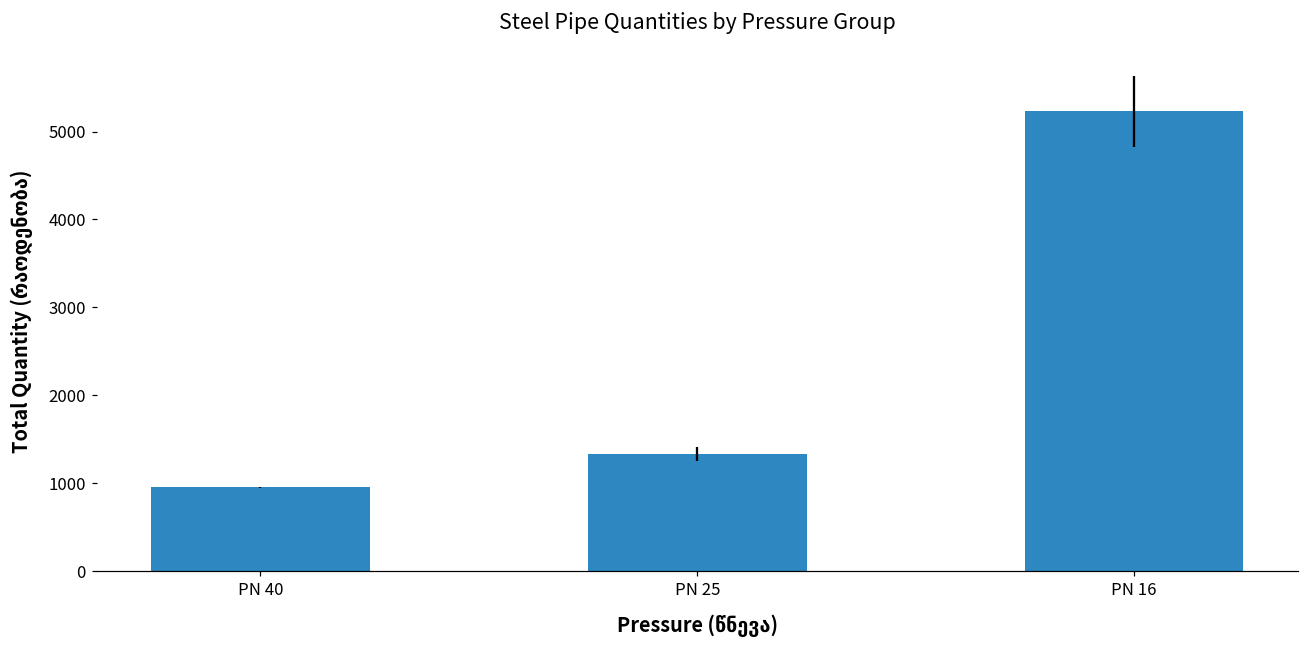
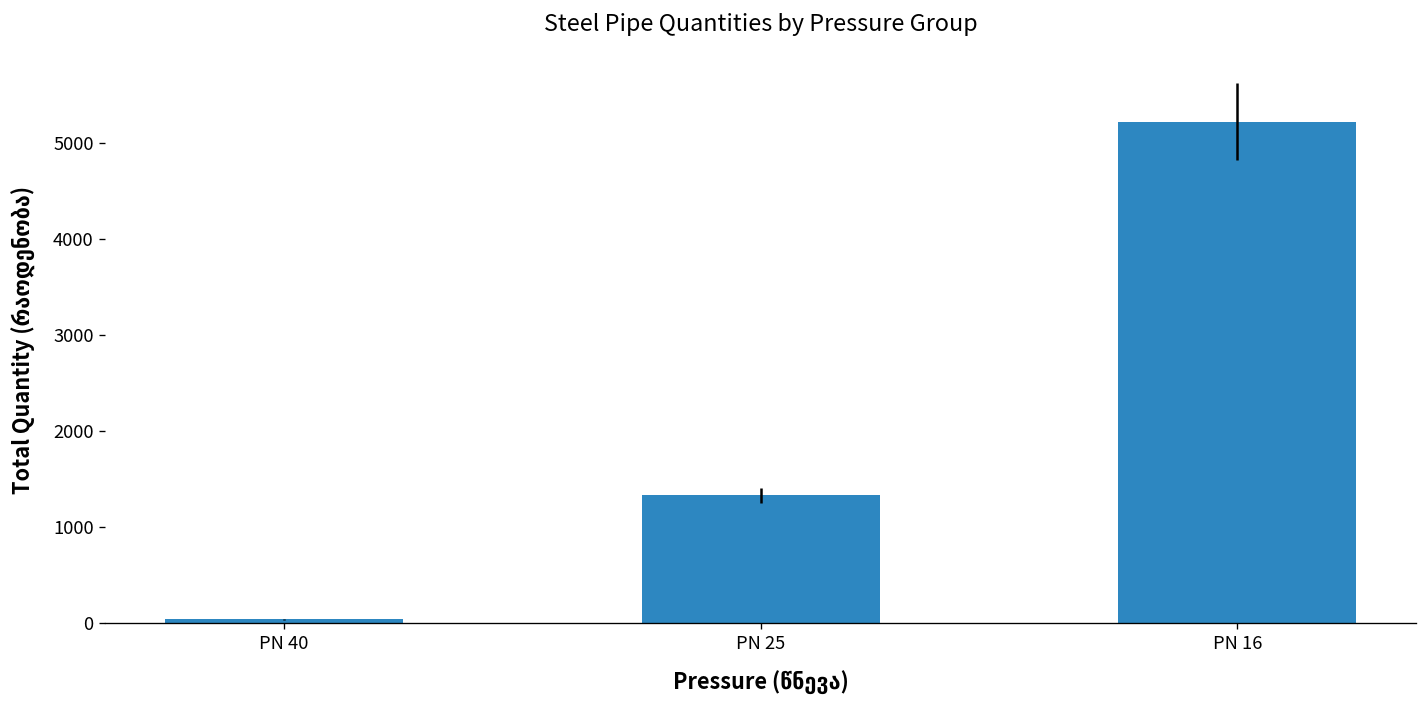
PN 40: 1000 -> 0
